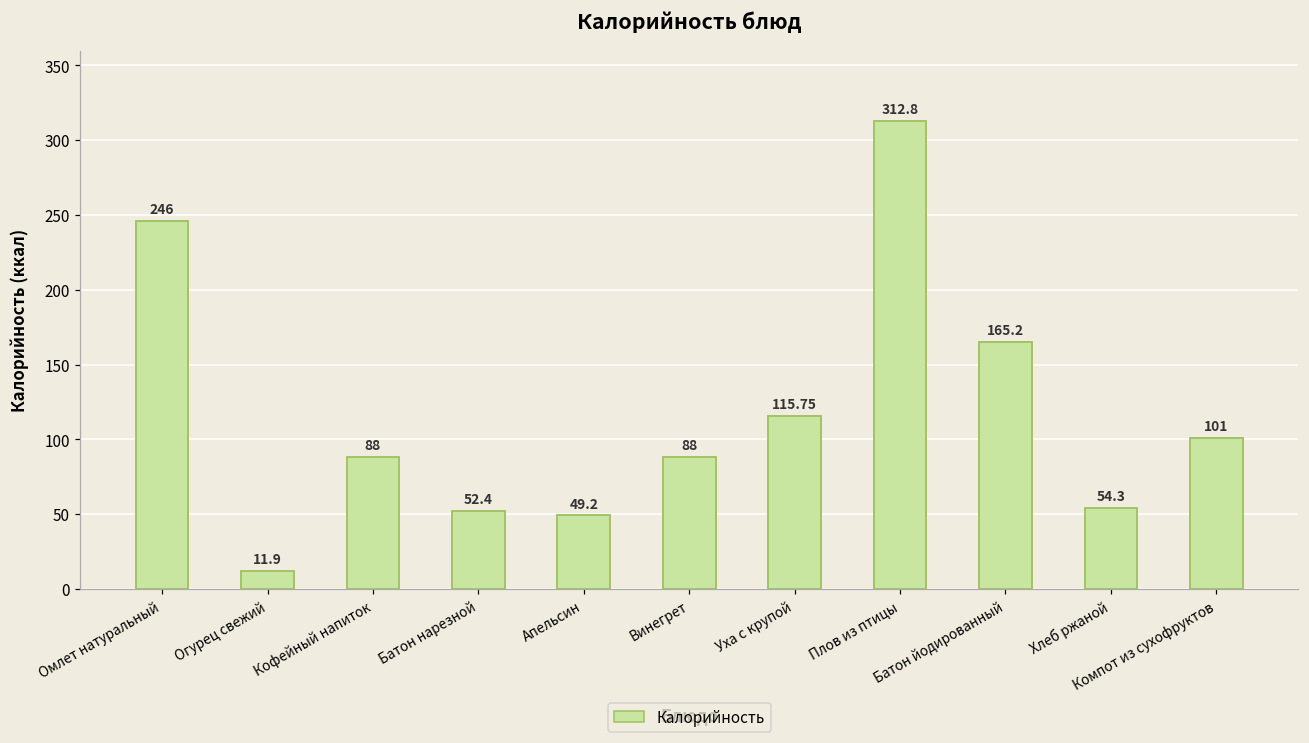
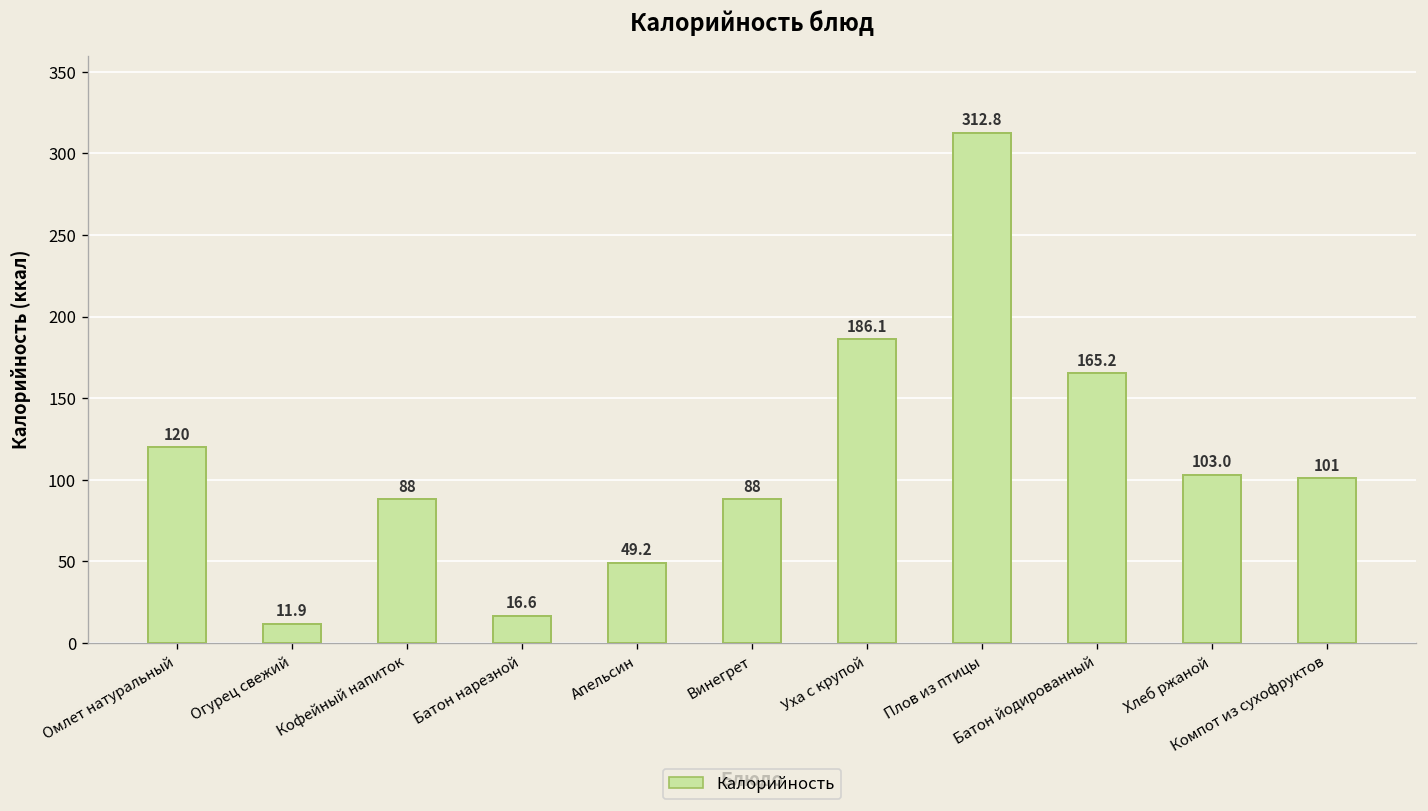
Омлет натуральный: 246 -> 120
Батон нарезной: 52.4 -> 16.6
Уха с крупой: 115.75 -> 186.1
Хлеб ржаной: 54.3 -> 103.0
